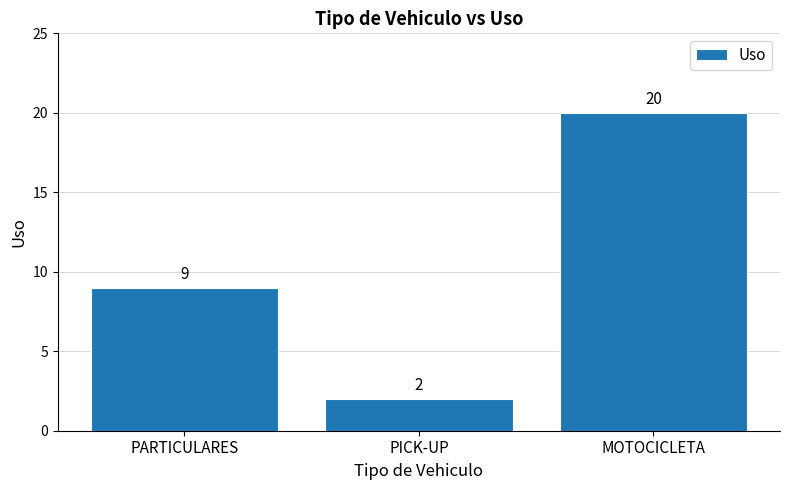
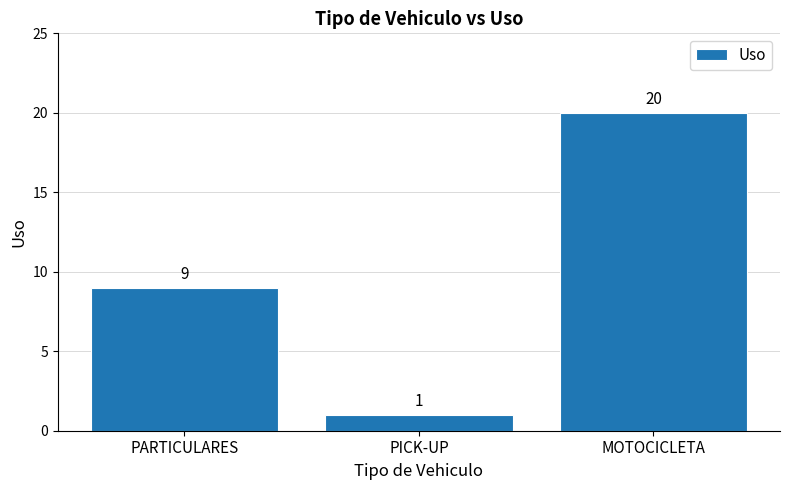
PICK-UP: 2 -> 1
